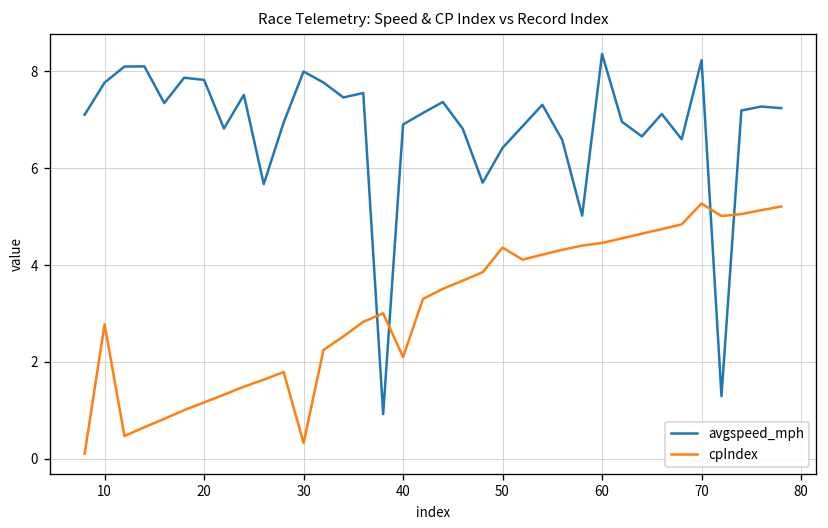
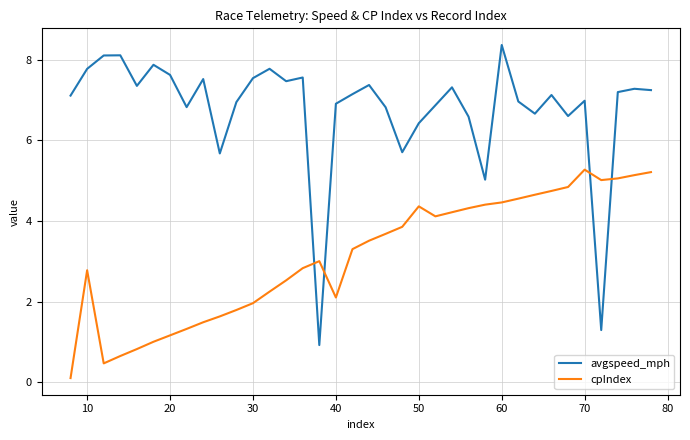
avgspeed_mph, 20: 7.8 -> 7.6
avgspeed_mph, 30: 8.0 -> 7.5
cpIndex, 30: 0.3 -> 2.0
avgspeed_mph, 70: 8.2 -> 7.0
